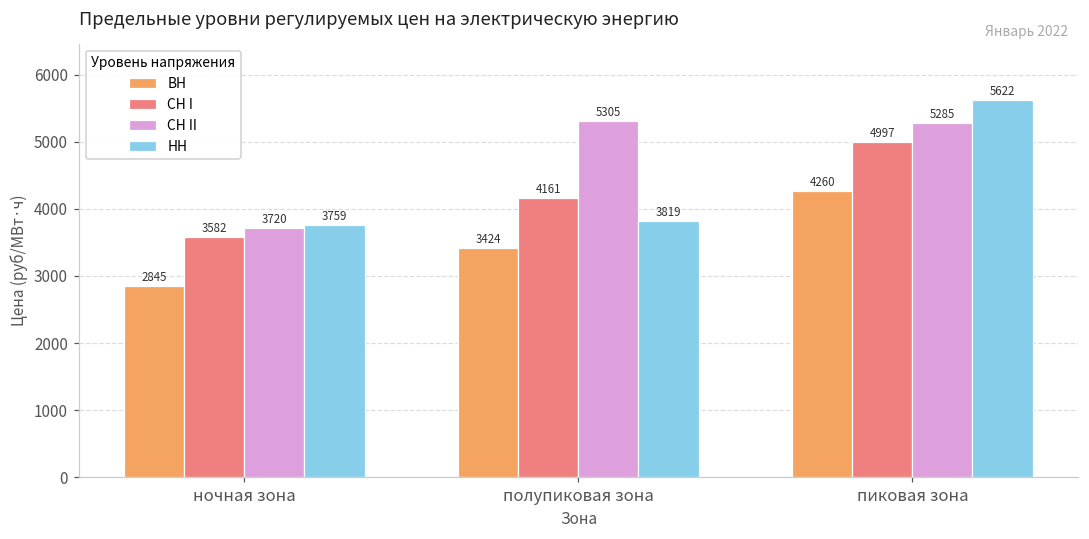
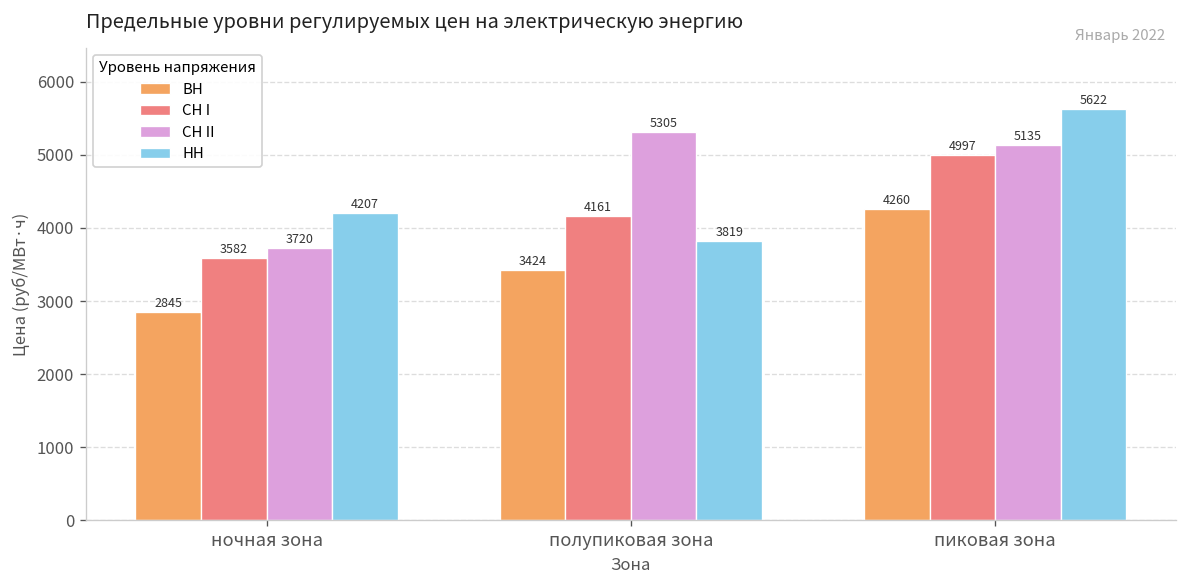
НН, ночная зона: 3759 -> 4207
СН II, пиковая зона: 5285 -> 5135
